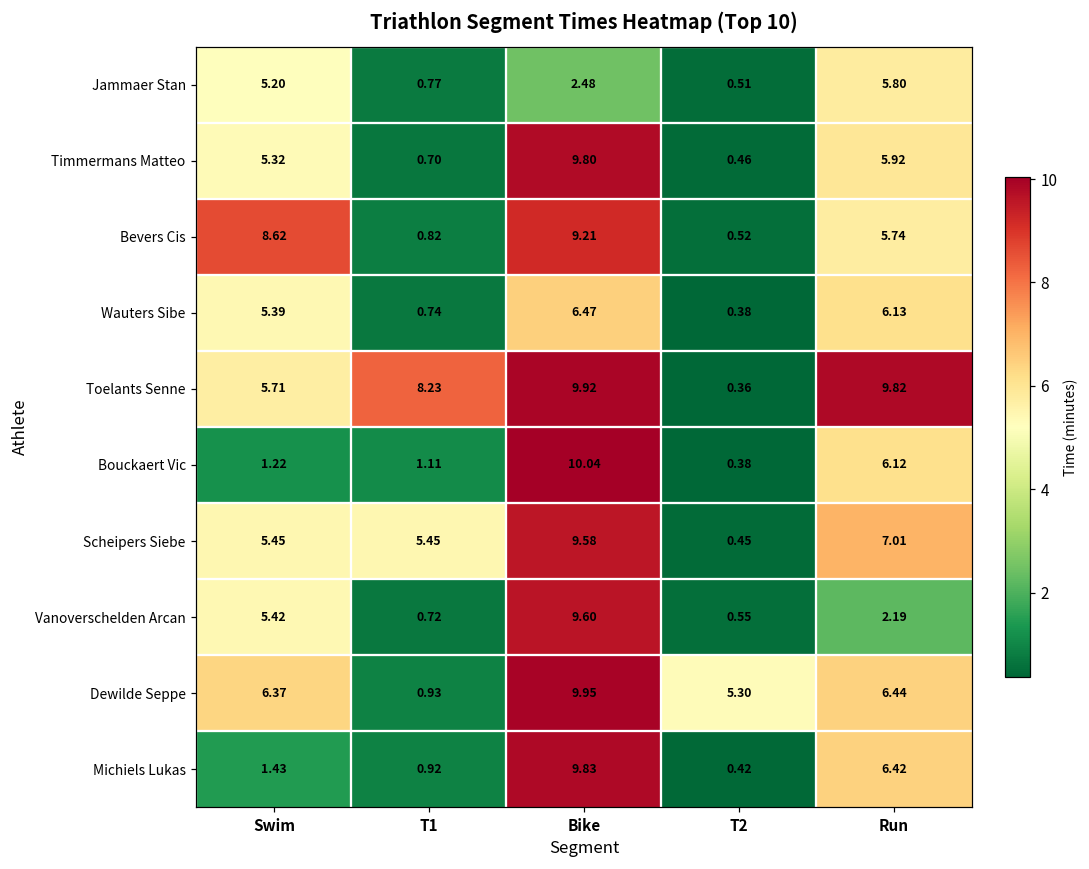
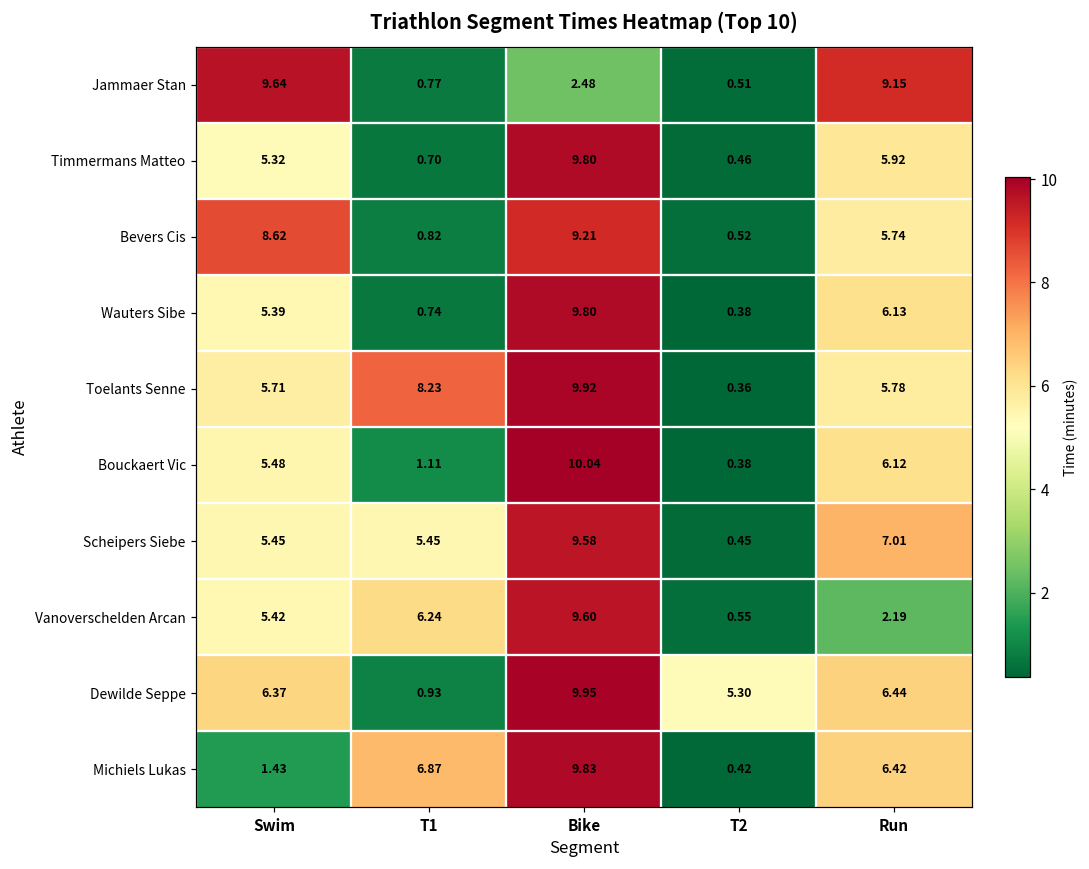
Jammaer Stan, Swim: 5.20 -> 9.64
Jammaer Stan, Run: 5.80 -> 9.15
Wauters Sibe, Bike: 6.47 -> 9.80
Toelants Senne, Run: 9.82 -> 5.78
Bouckaert Vic, Swim: 1.22 -> 5.48
Vanoverschelden Arcan, T1: 0.72 -> 6.24
Michiels Lukas, T1: 0.92 -> 6.87
